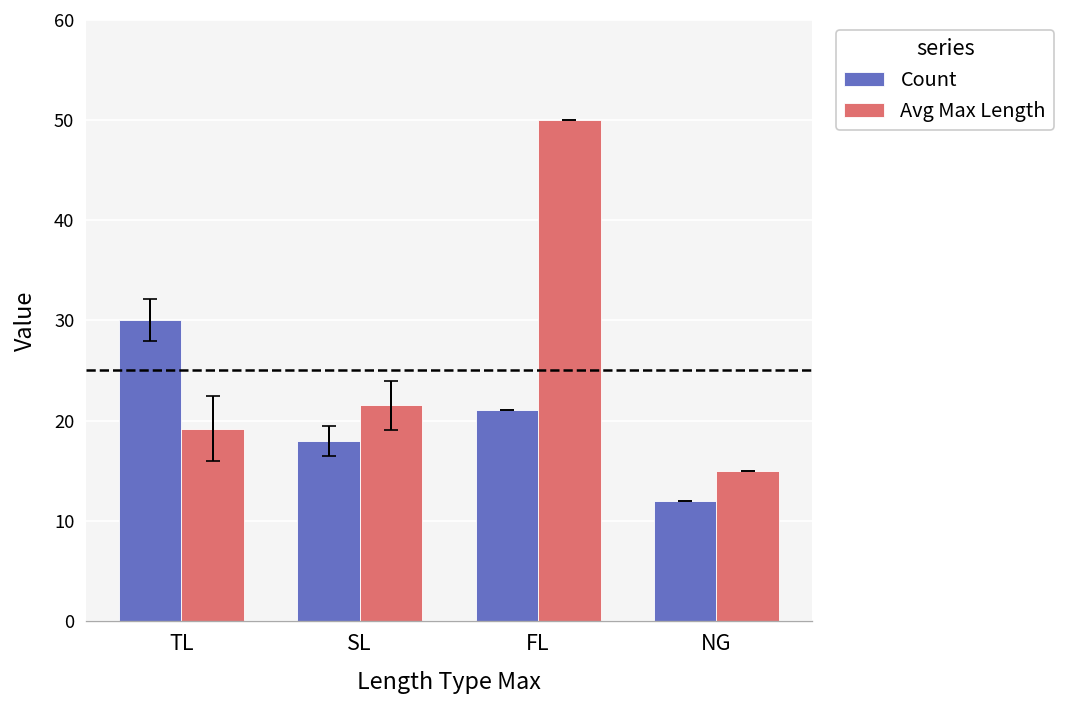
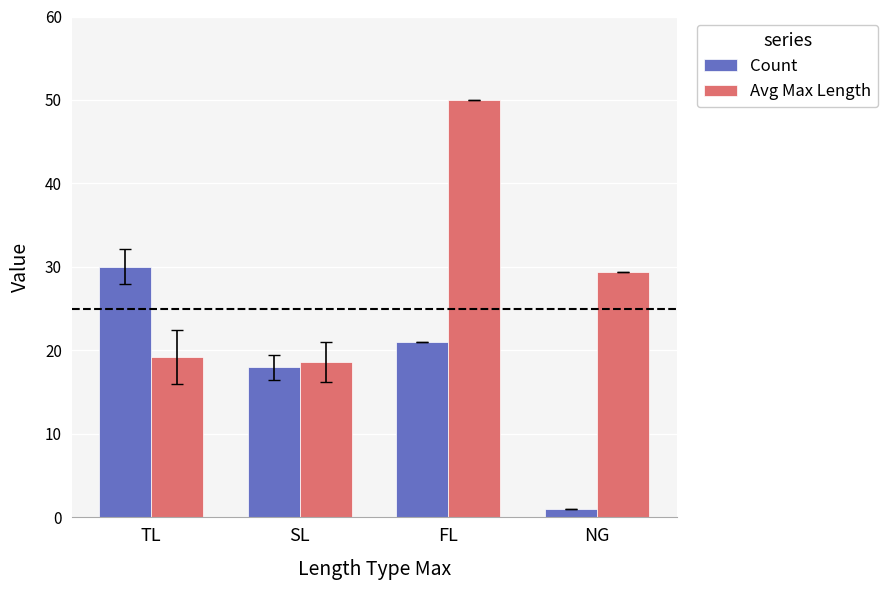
Avg Max Length, SL: 22 -> 19
Count, NG: 12 -> 1
Avg Max Length, NG: 15 -> 29
